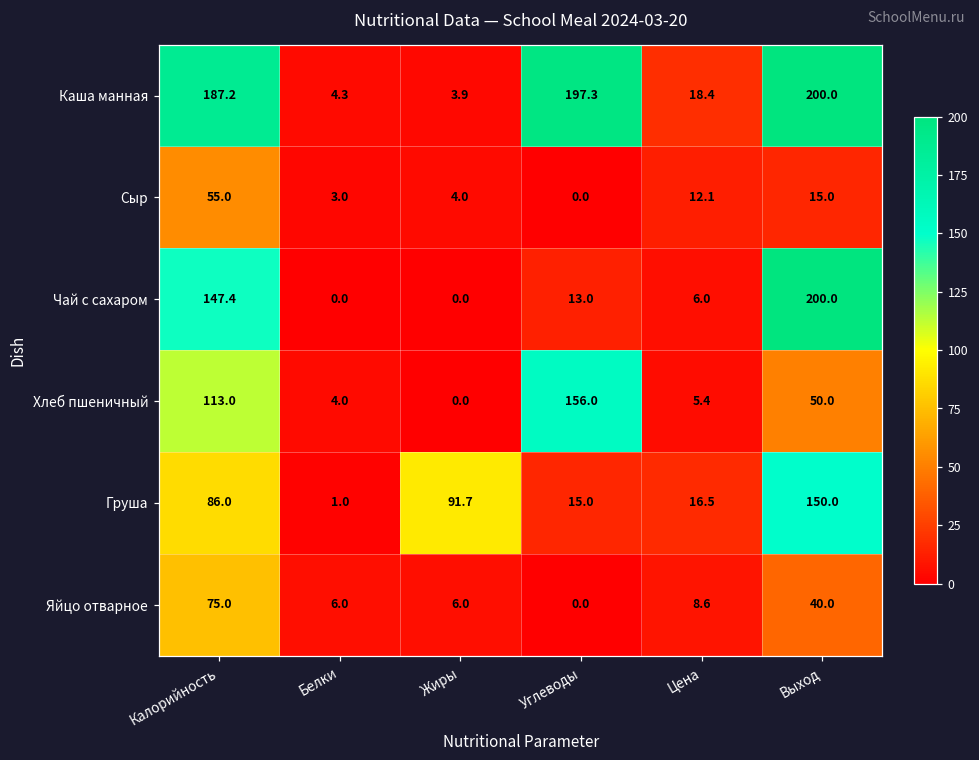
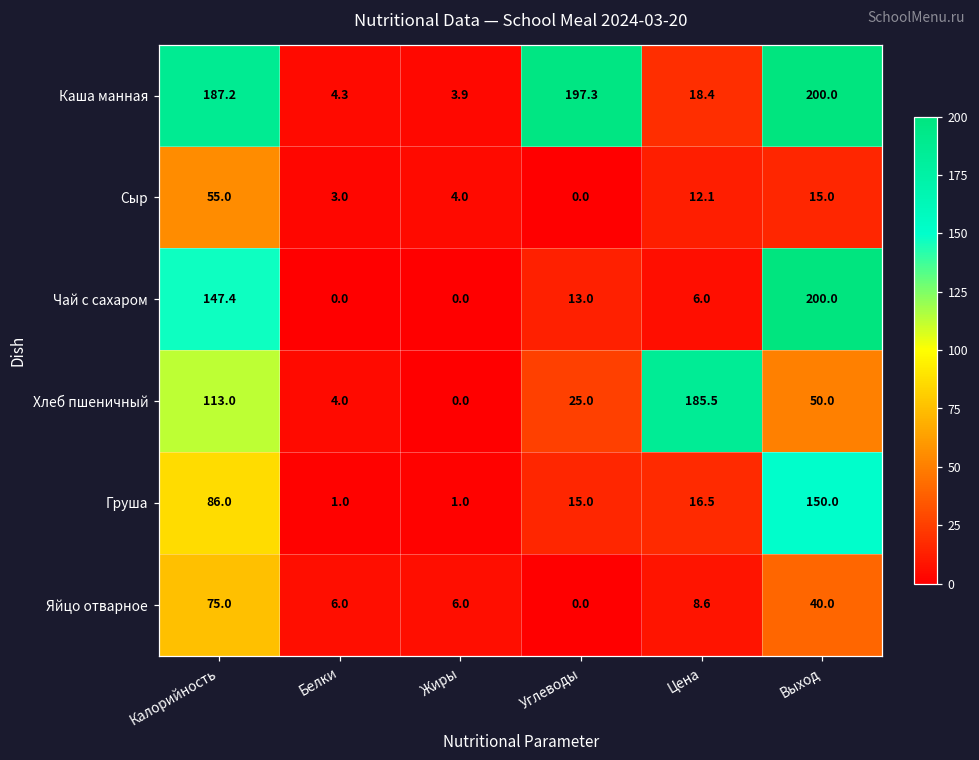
Хлеб пшеничный, Углеводы: 156.0 -> 25.0
Хлеб пшеничный, Цена: 5.4 -> 185.5
Груша, Жиры: 91.7 -> 1.0
